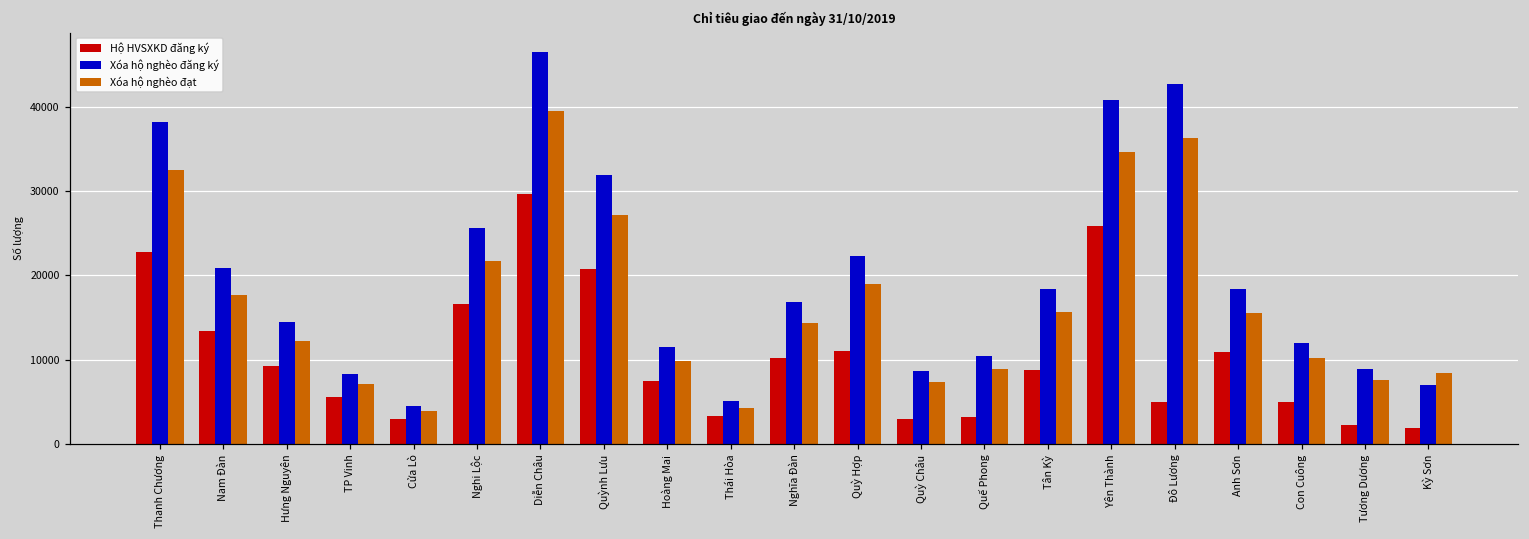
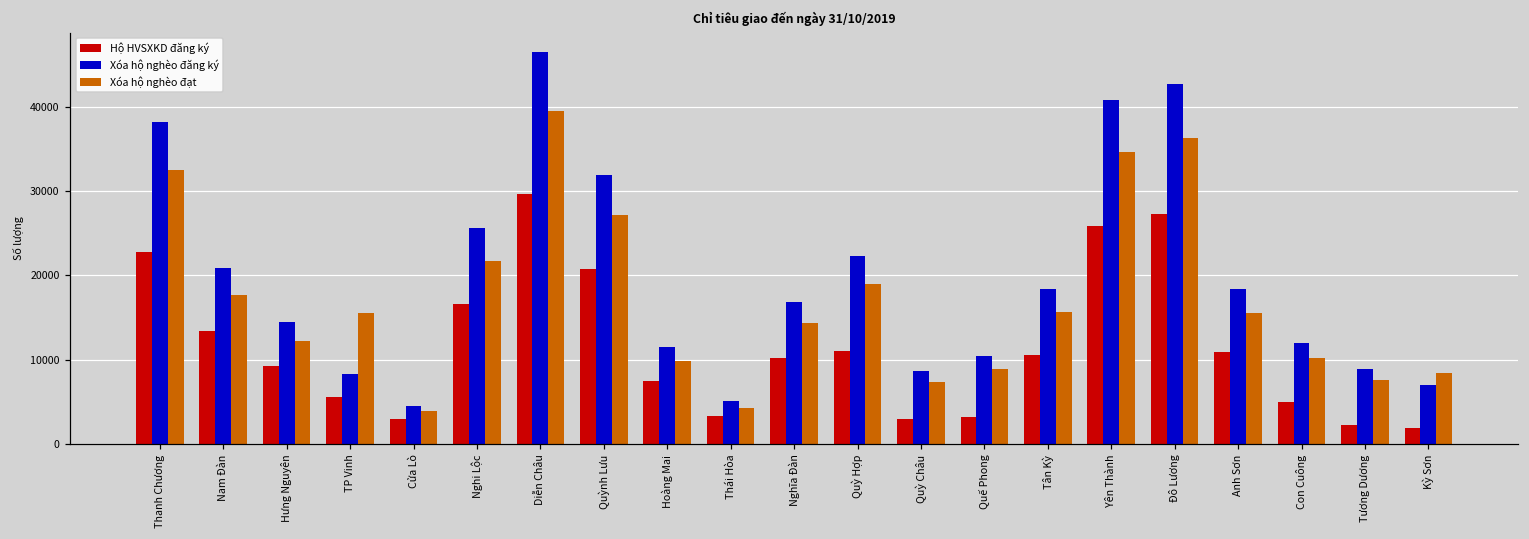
Xóa hộ nghèo đạt, TP Vinh: 7000 -> 16000
Hộ HVSXKD đăng ký, Tân Kỳ: 9000 -> 11000
Hộ HVSXKD đăng ký, Đô Lương: 5000 -> 27000
